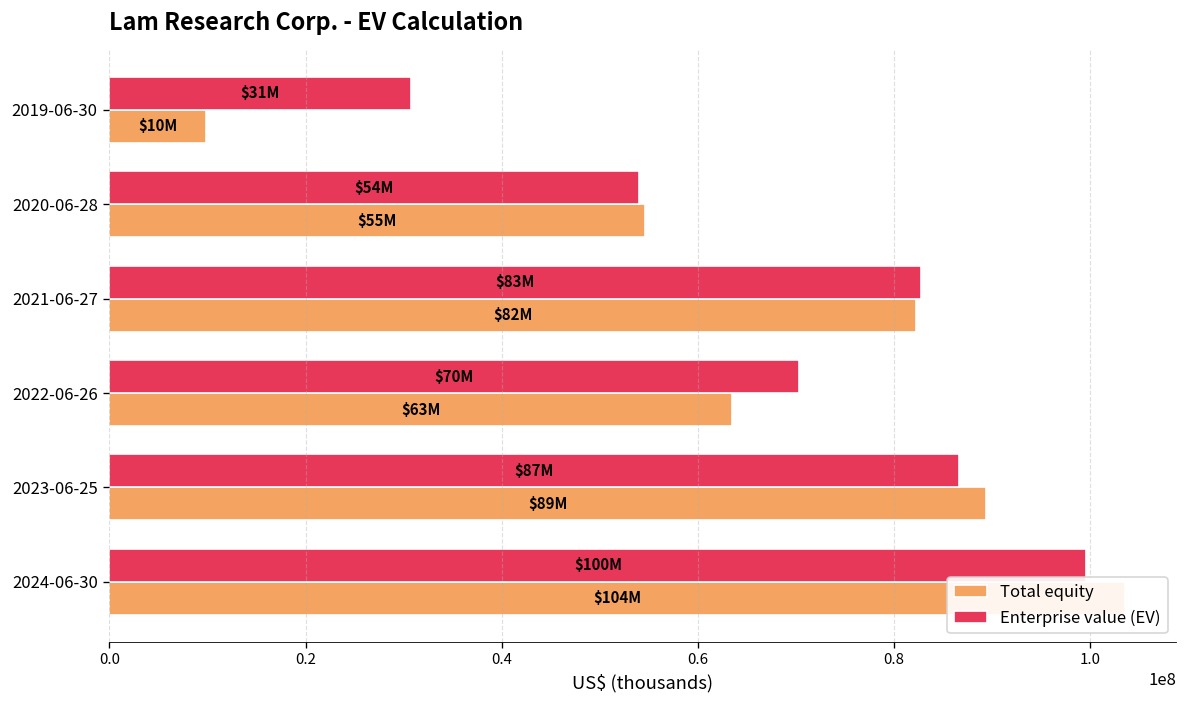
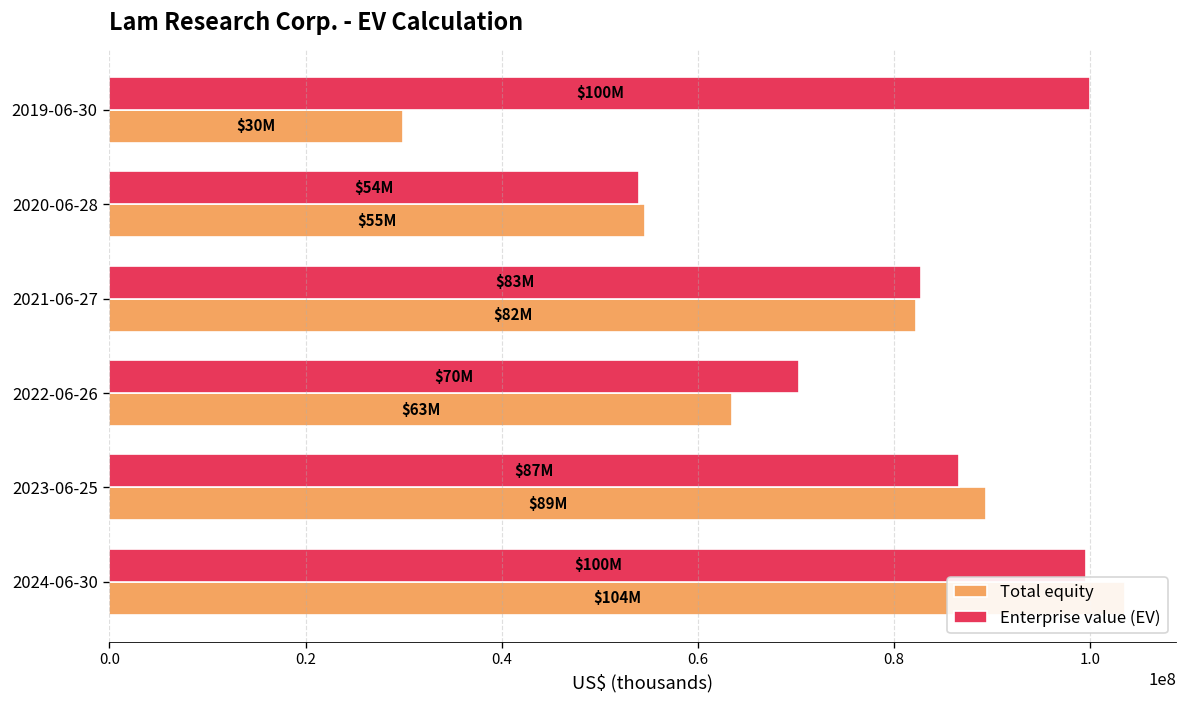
Enterprise value (EV), 2019-06-30: $31M -> $100M
Total equity, 2019-06-30: $10M -> $30M
